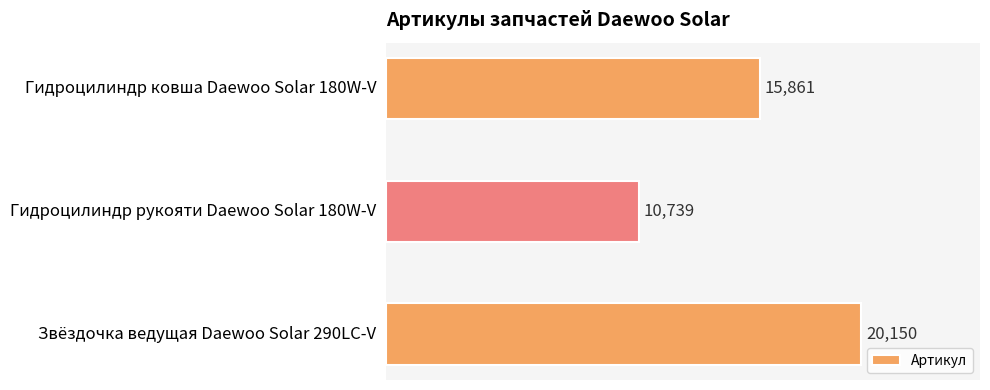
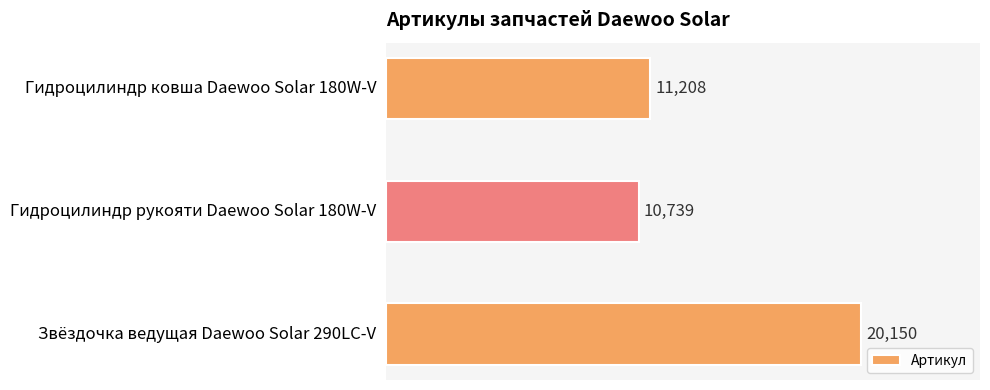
Гидроцилиндр ковша Daewoo Solar 180W-V: 15,861 -> 11,208
